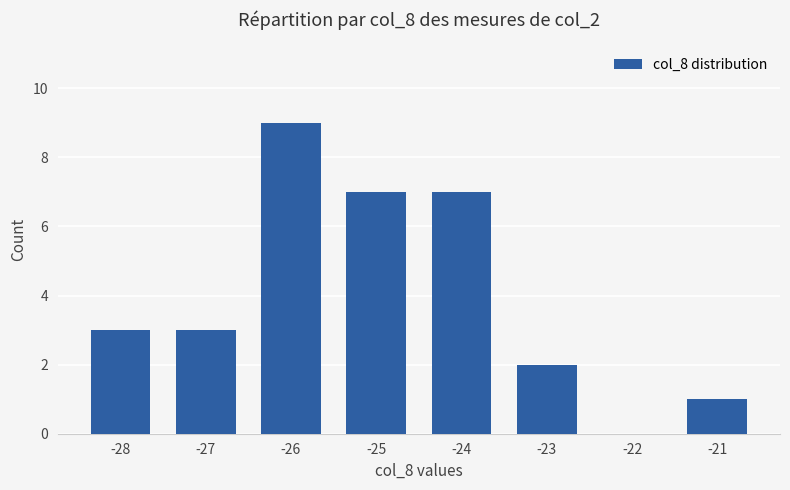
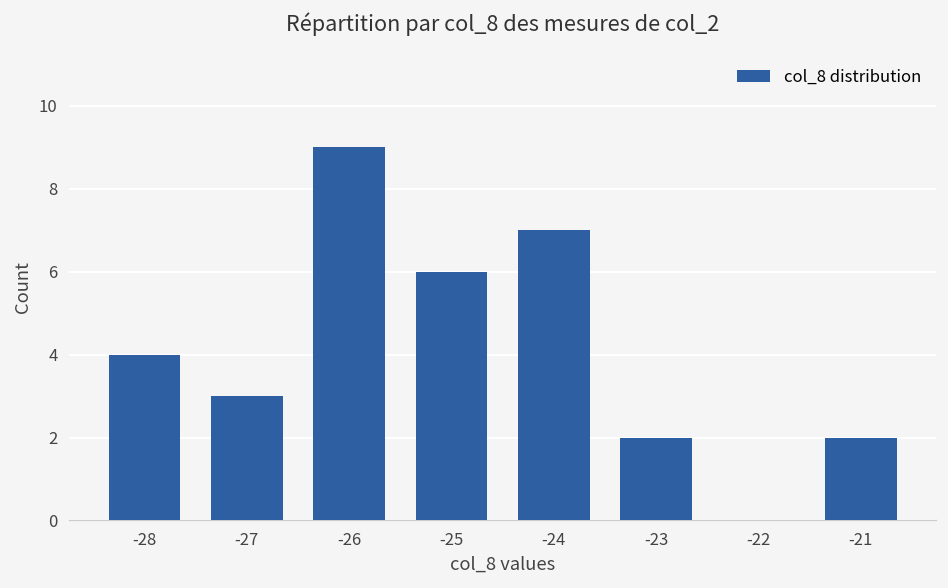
-28: 3 -> 4
-25: 7 -> 6
-21: 1 -> 2
